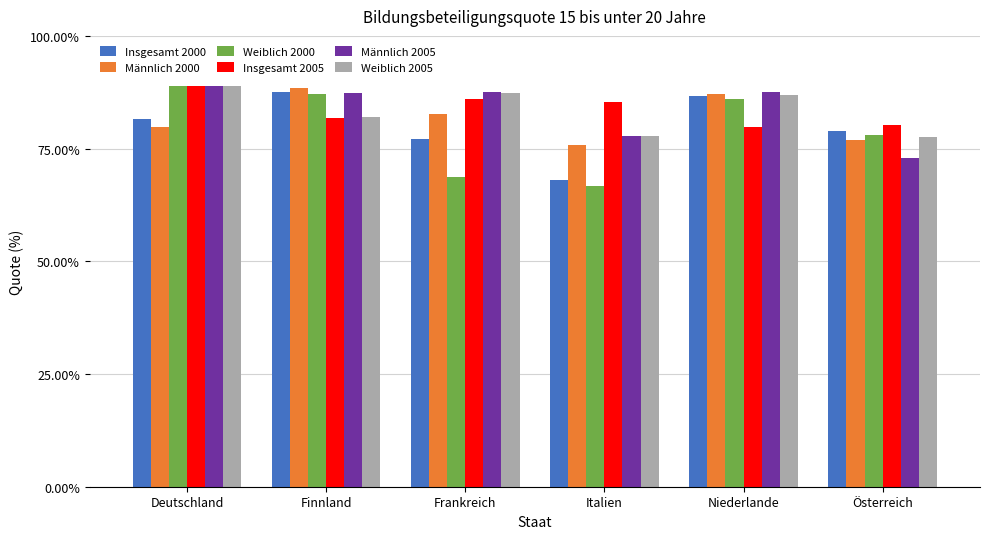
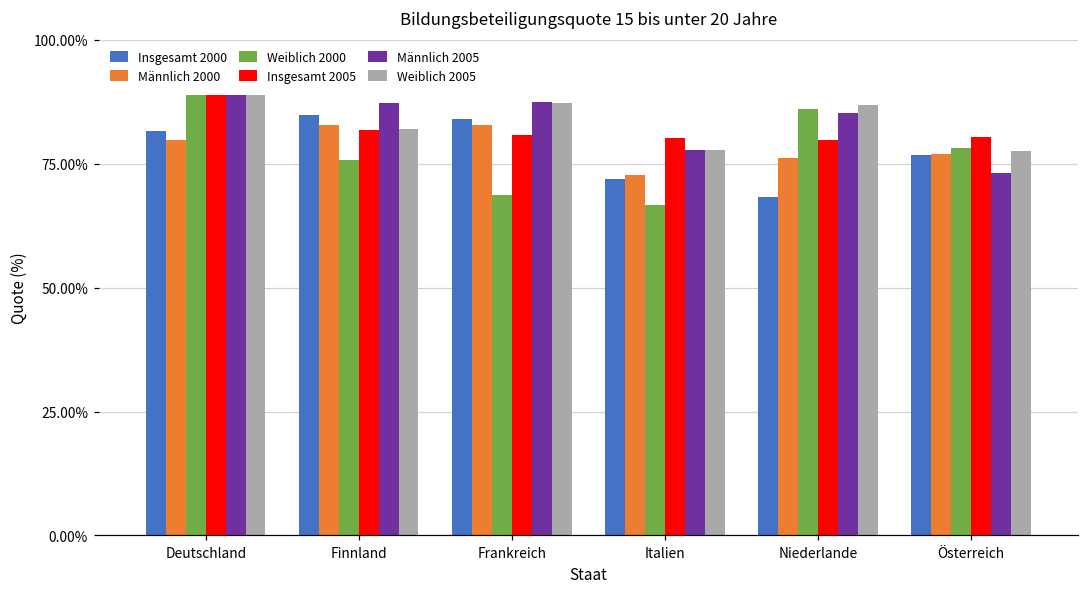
Insgesamt 2000, Finnland: 88% -> 85%
Männlich 2000, Finnland: 88% -> 83%
Weiblich 2000, Finnland: 87% -> 76%
Insgesamt 2000, Frankreich: 77% -> 84%
Insgesamt 2005, Frankreich: 86% -> 81%
Insgesamt 2000, Italien: 68% -> 72%
Männlich 2000, Italien: 76% -> 73%
Insgesamt 2005, Italien: 85% -> 80%
Insgesamt 2000, Niederlande: 87% -> 68%
Männlich 2000, Niederlande: 87% -> 76%
Männlich 2005, Niederlande: 88% -> 85%
Insgesamt 2000, Österreich: 79% -> 77%
